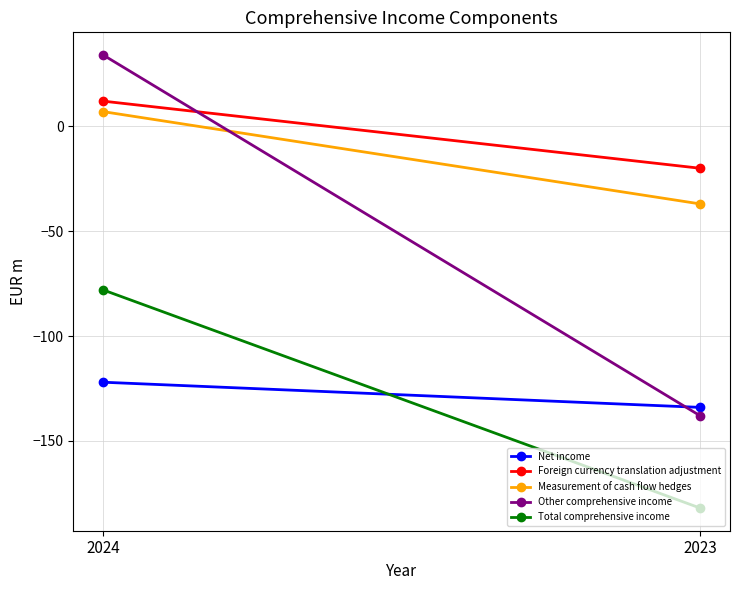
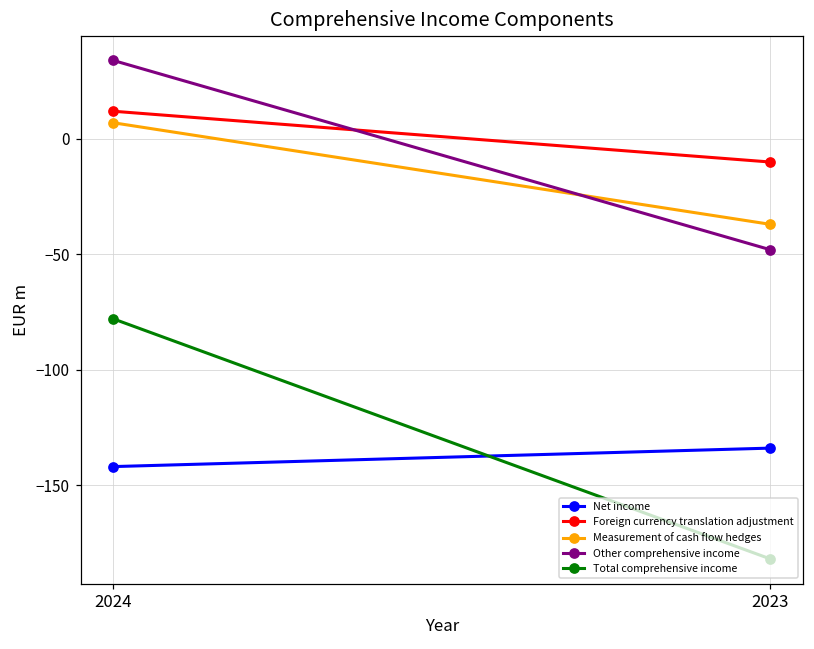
Net income, 2024: -122 -> -142
Foreign currency translation adjustment, 2023: -20 -> -10
Other comprehensive income, 2023: -138 -> -48
